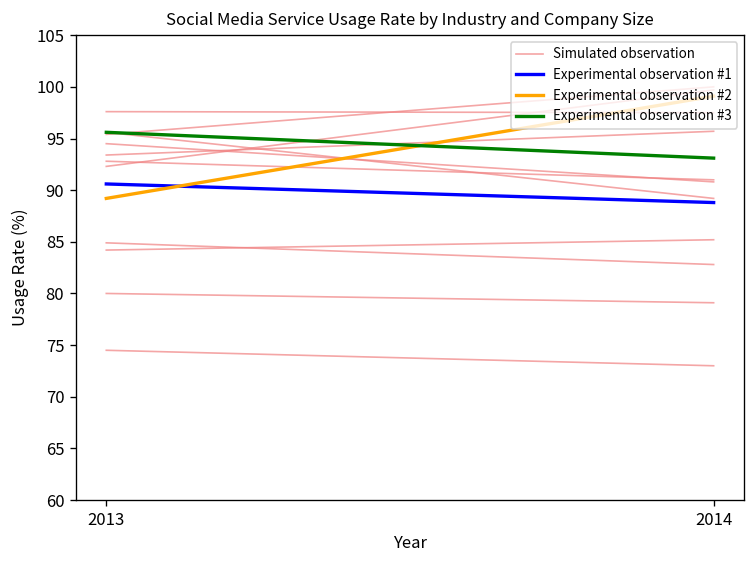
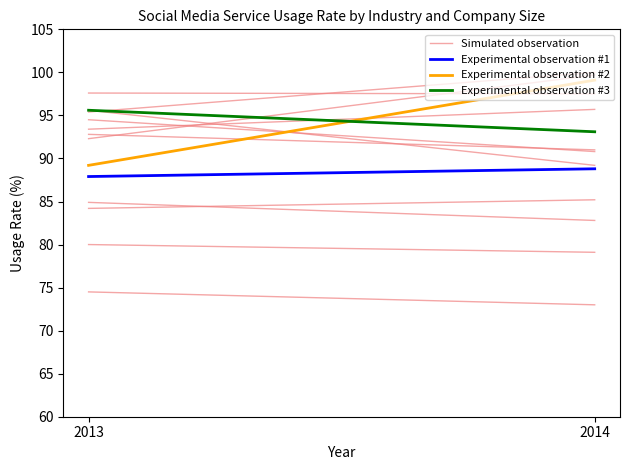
Experimental observation #1, 2013: 91 -> 88
